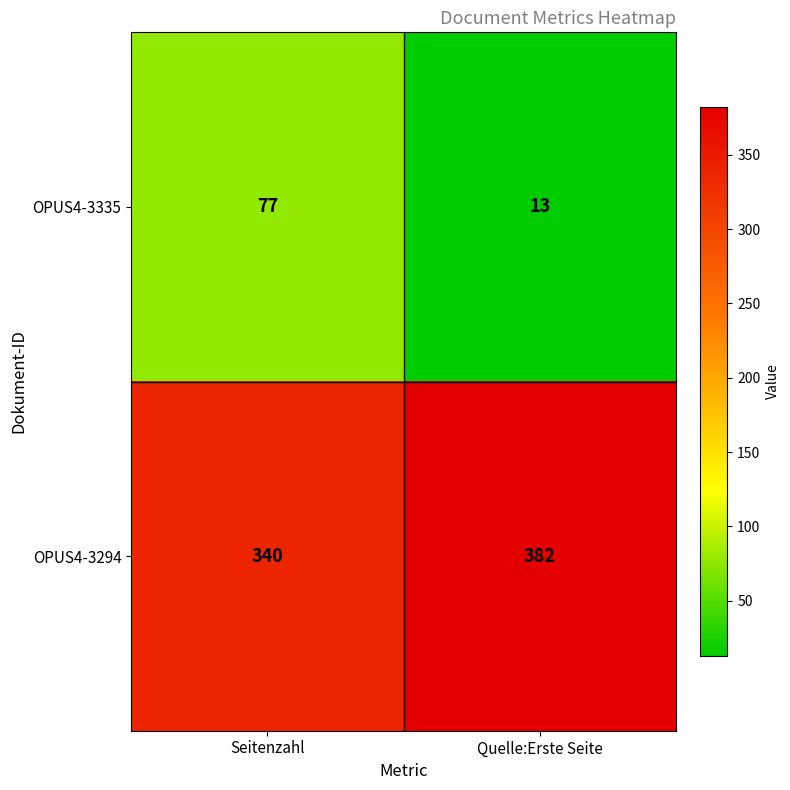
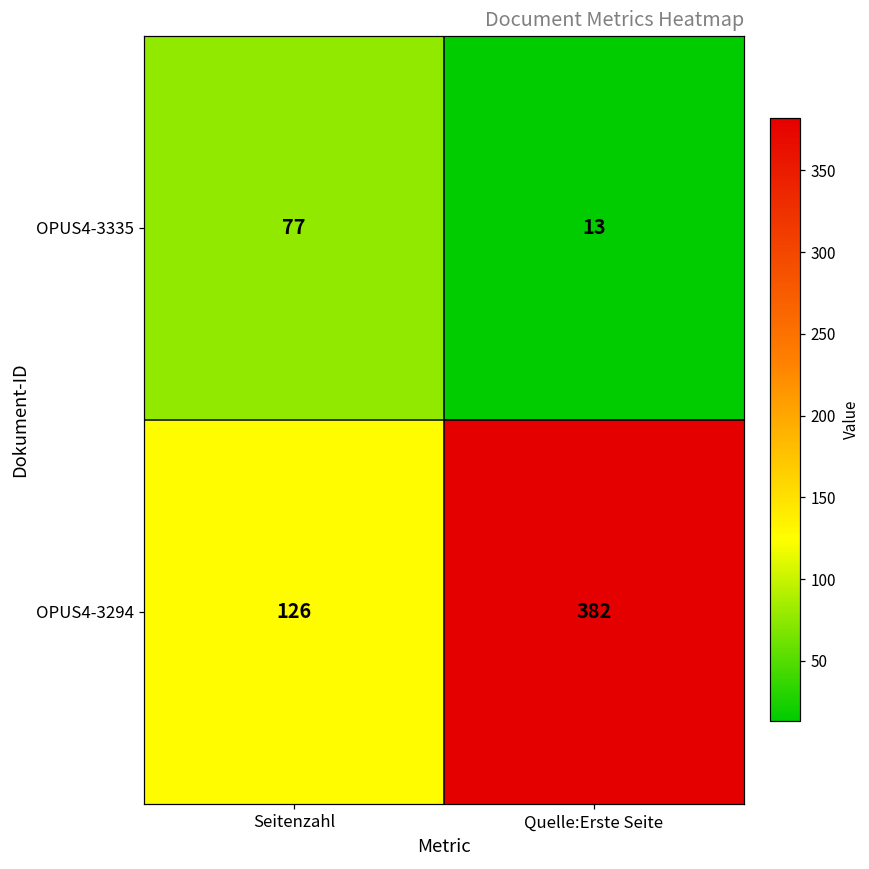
OPUS4-3294, Seitenzahl: 340 -> 126
